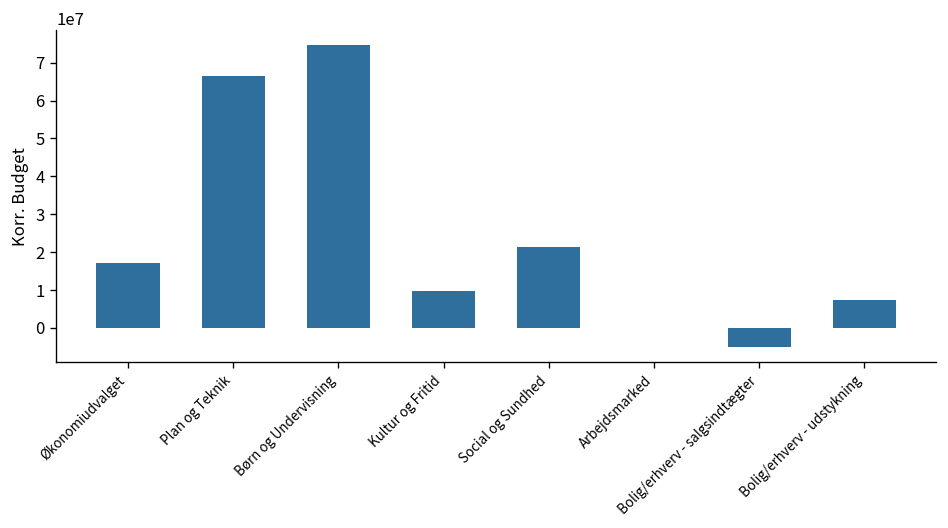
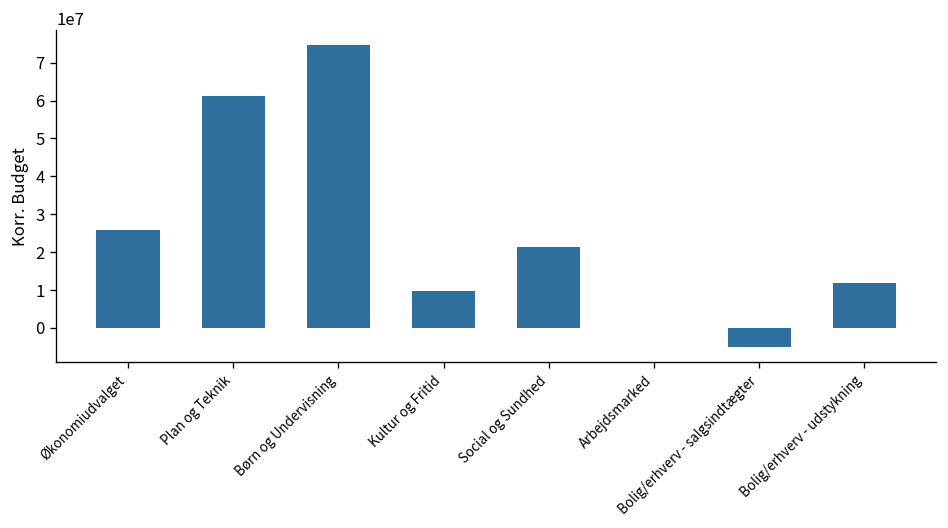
Økonomiudvalget: 17000000 -> 26000000
Plan og Teknik: 67000000 -> 61000000
Bolig/erhverv - udstykning: 7000000 -> 12000000
